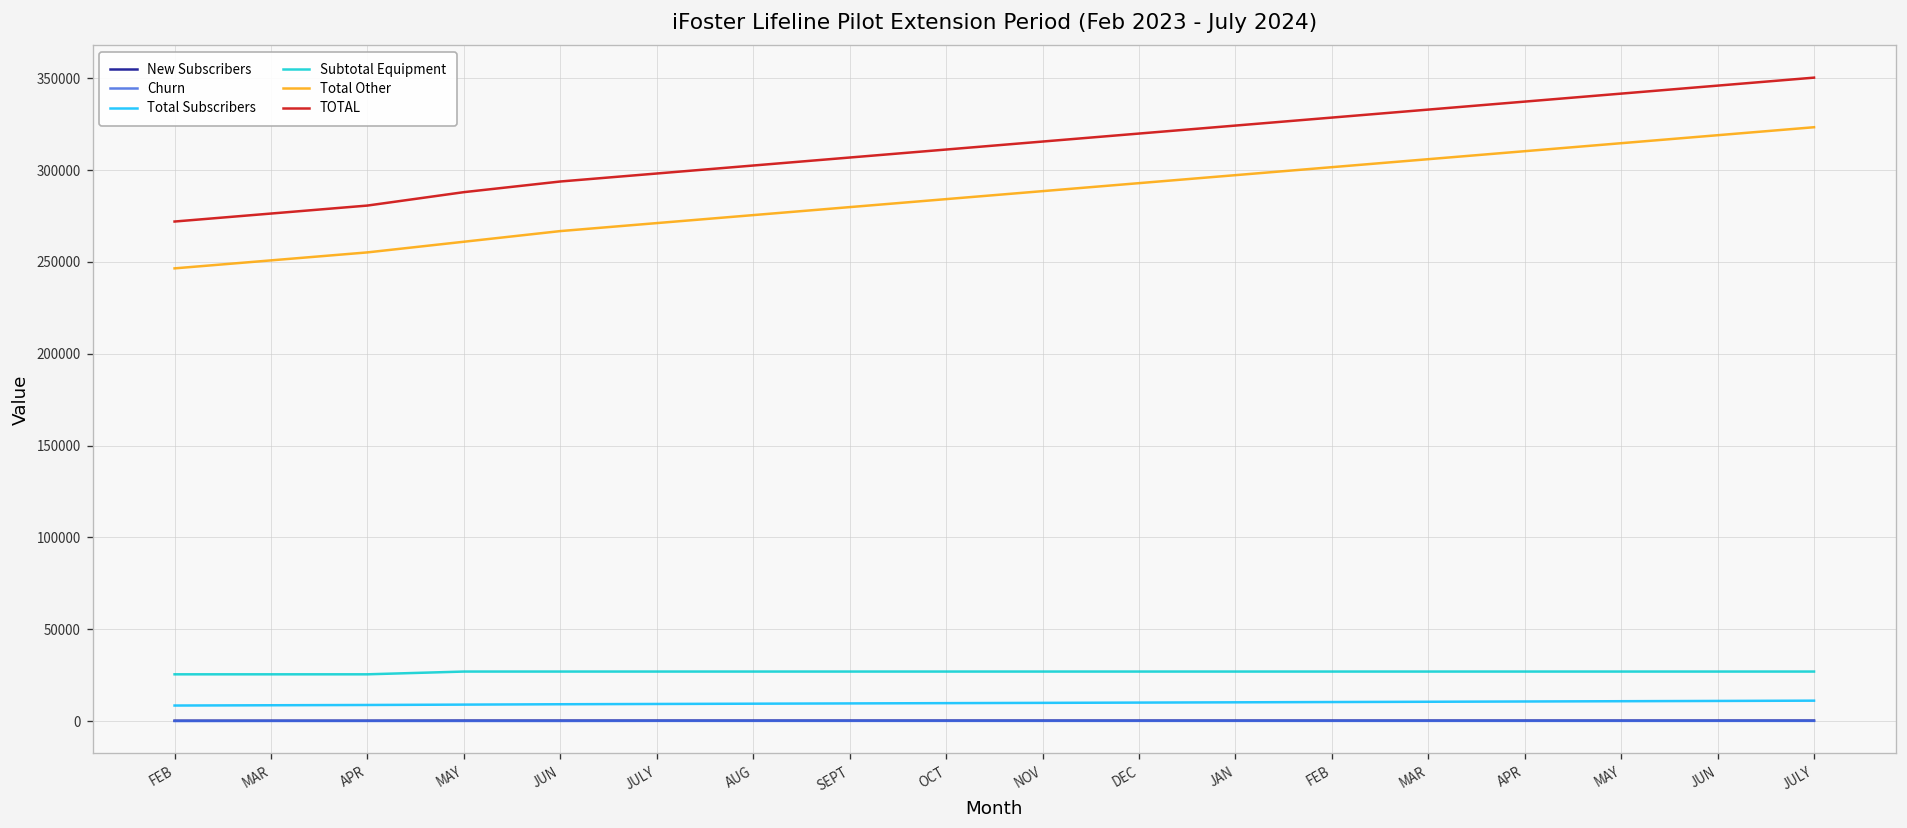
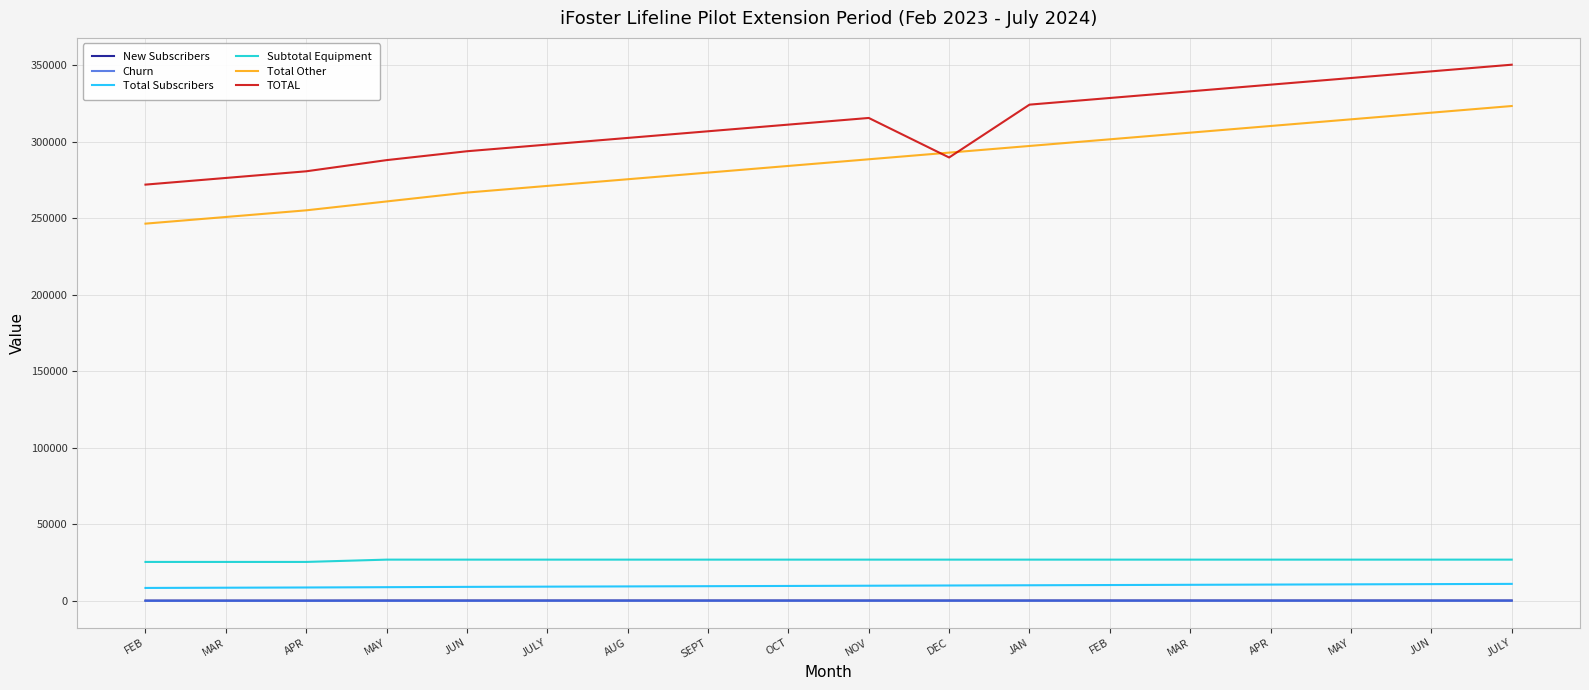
TOTAL, DEC: 320000 -> 290000
